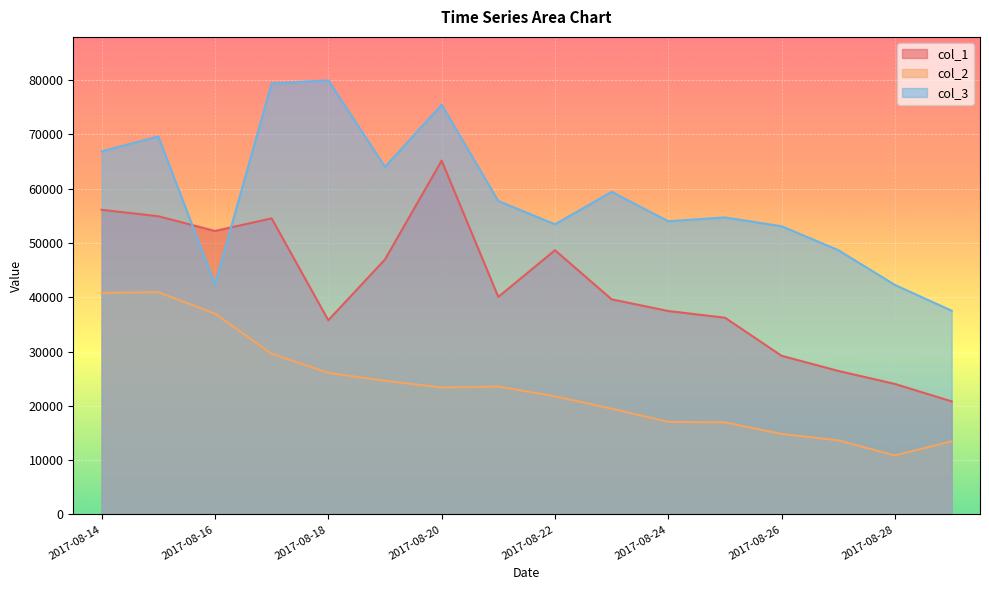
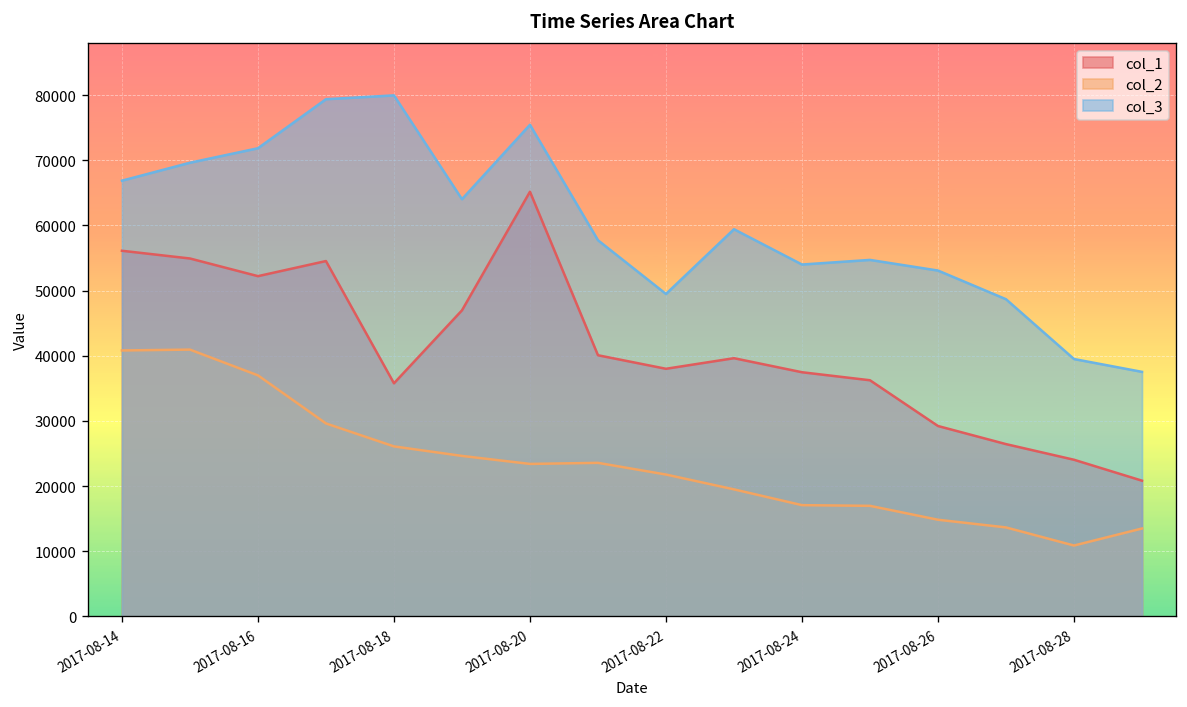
col_3, 2017-08-16: 42000 -> 72000
col_1, 2017-08-22: 49000 -> 38000
col_3, 2017-08-22: 53000 -> 49000
col_3, 2017-08-28: 42000 -> 40000
